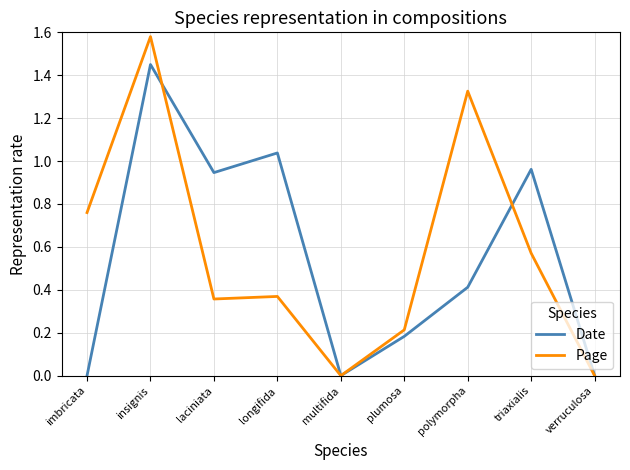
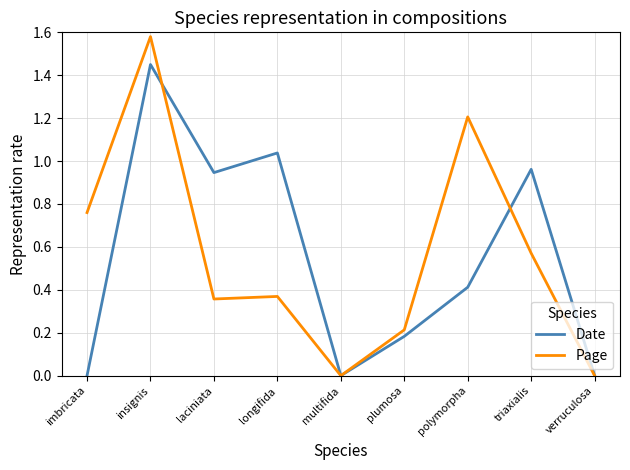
Page, polymorpha: 1.33 -> 1.21
